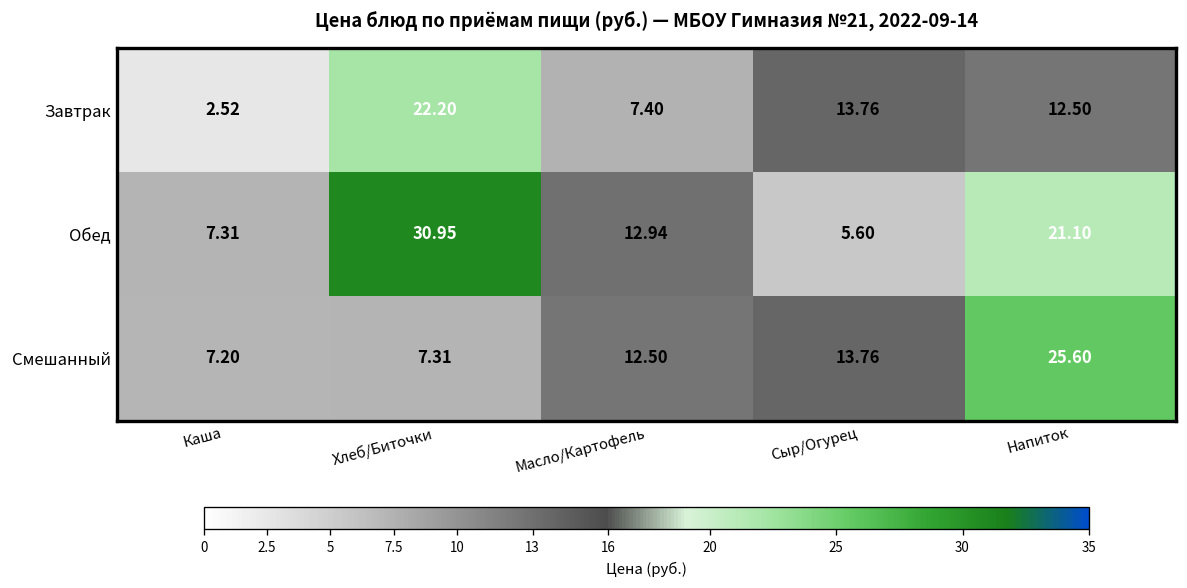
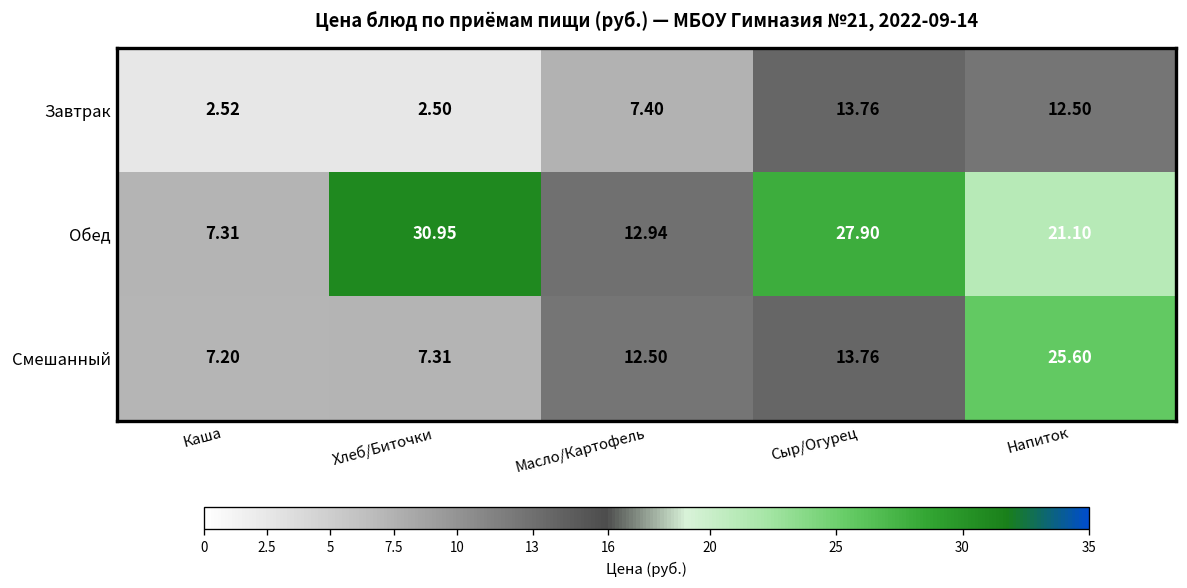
Завтрак, Хлеб/Биточки: 22.20 -> 2.50
Обед, Сыр/Огурец: 5.60 -> 27.90
